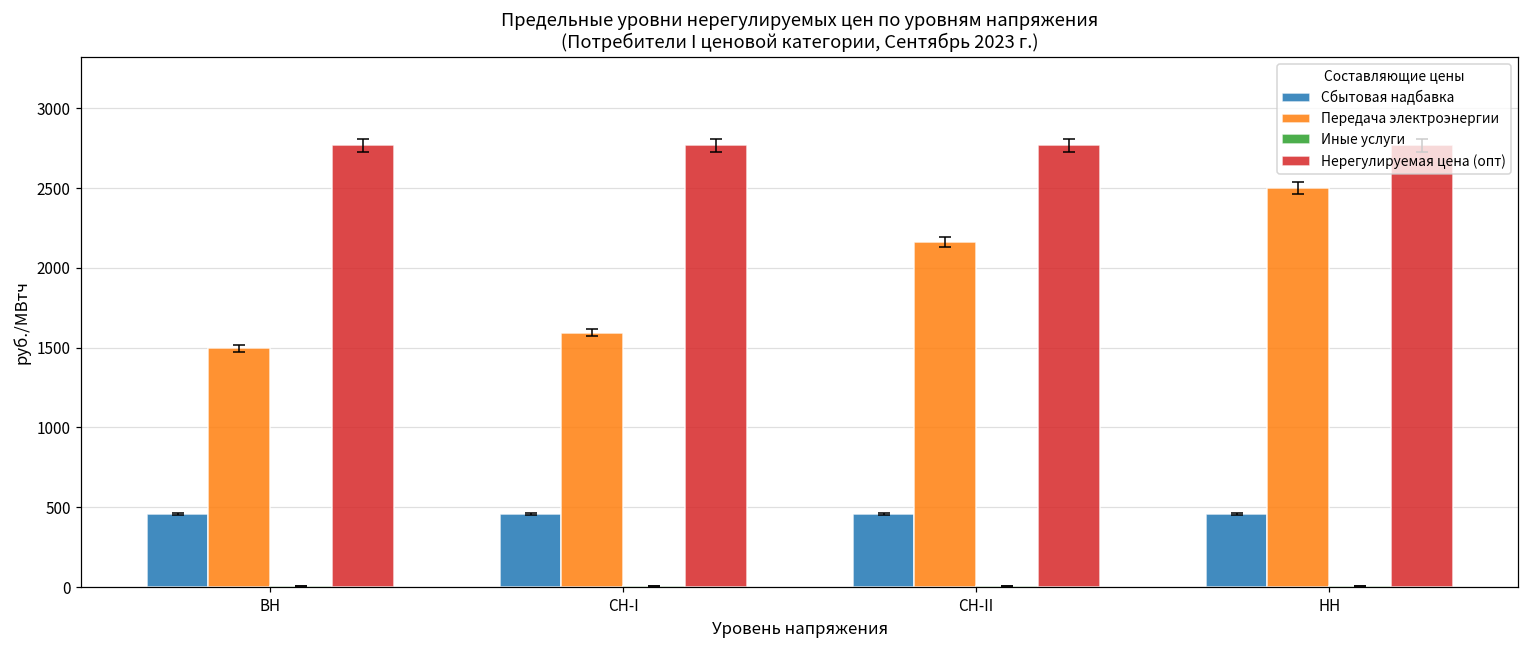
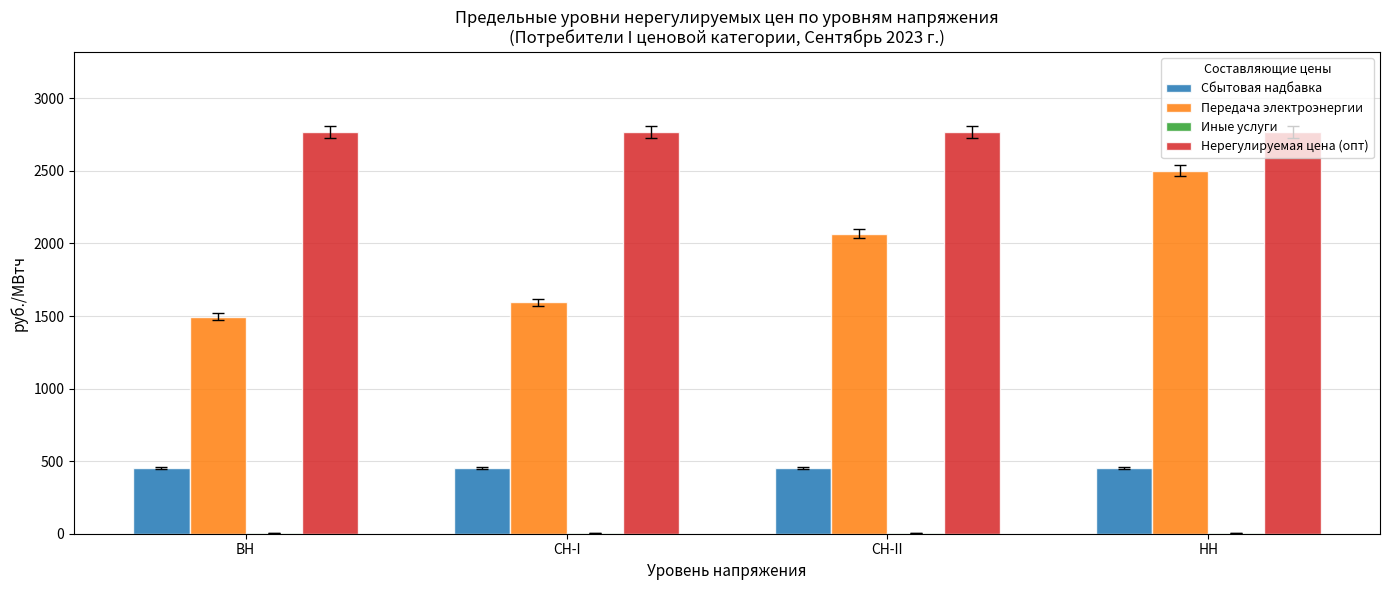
Передача электроэнергии, СН-II: 2160 -> 2070
